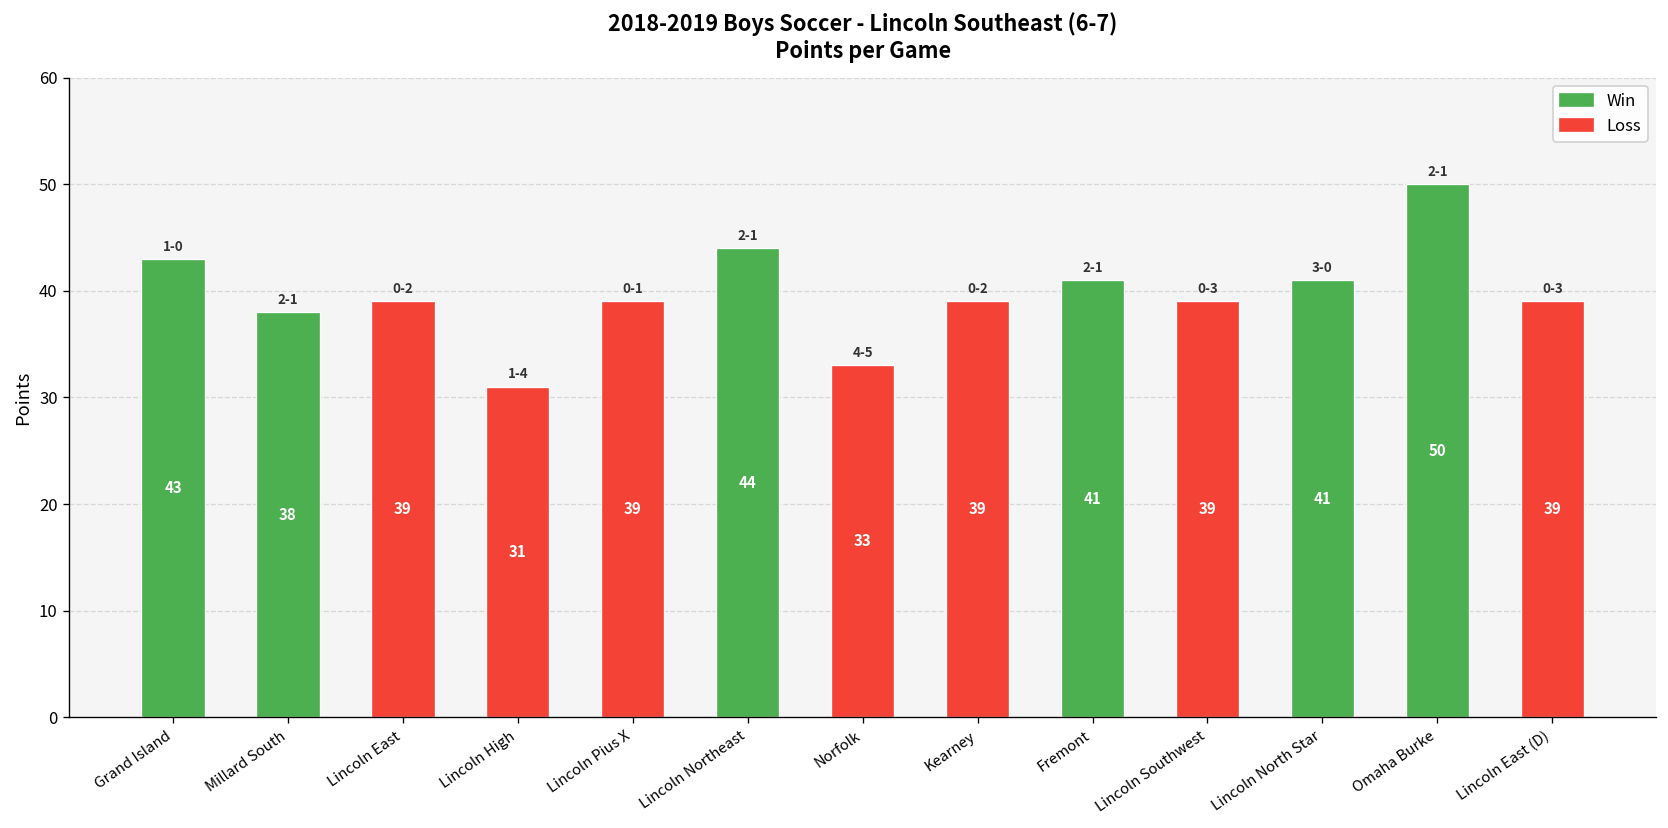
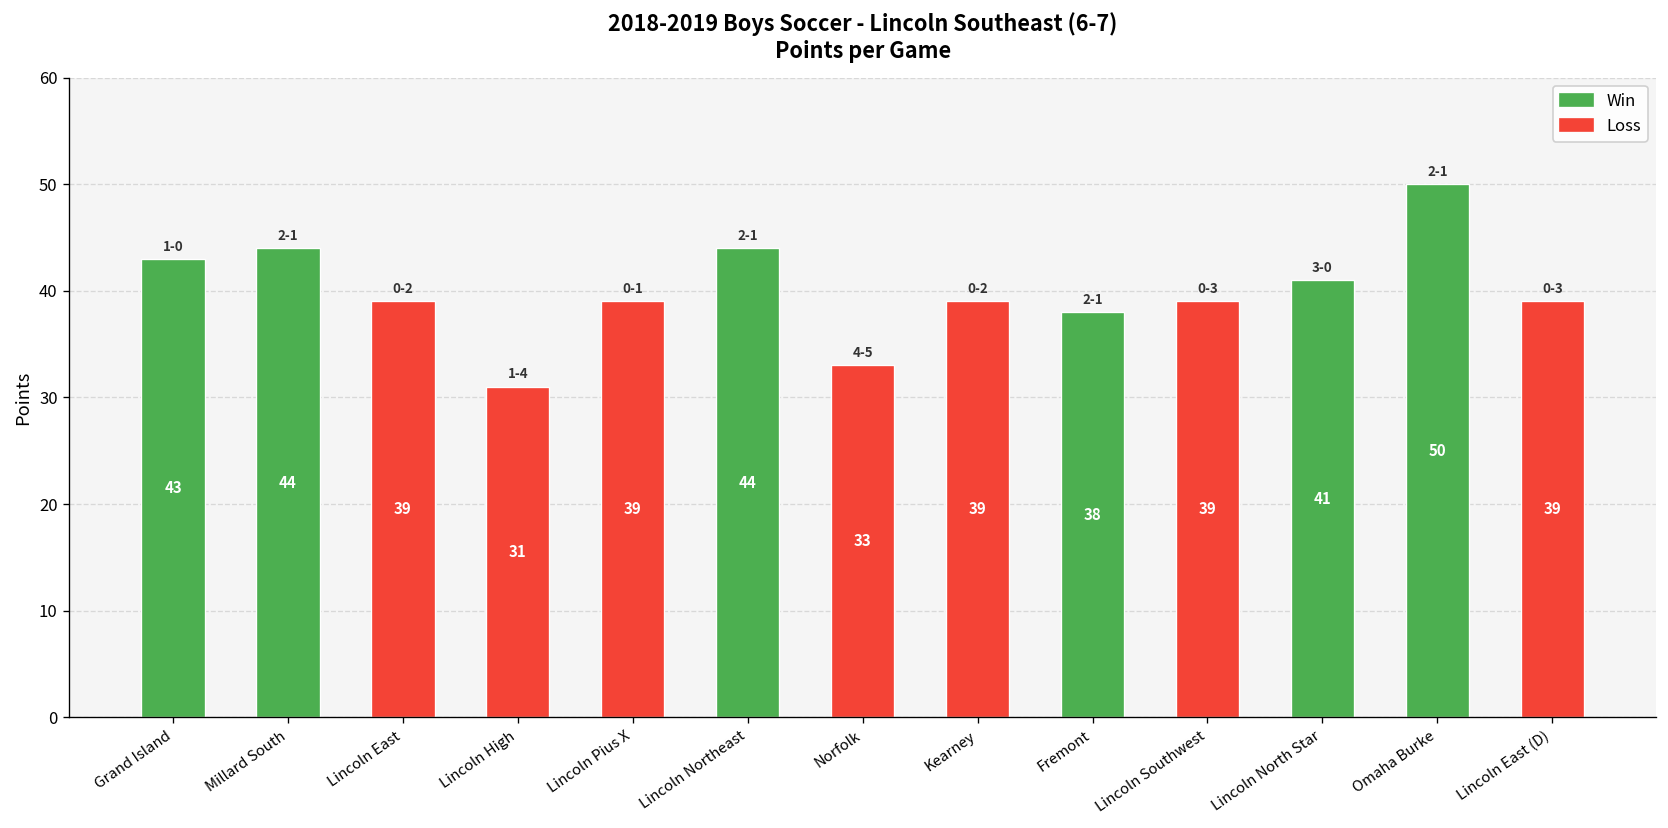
Millard South: 38 -> 44
Fremont: 41 -> 38
